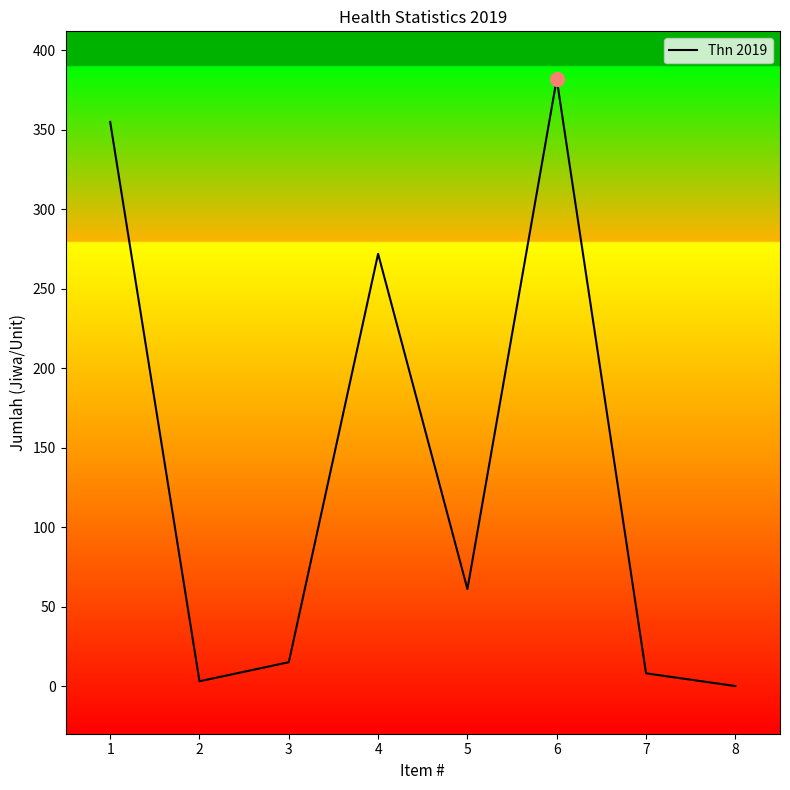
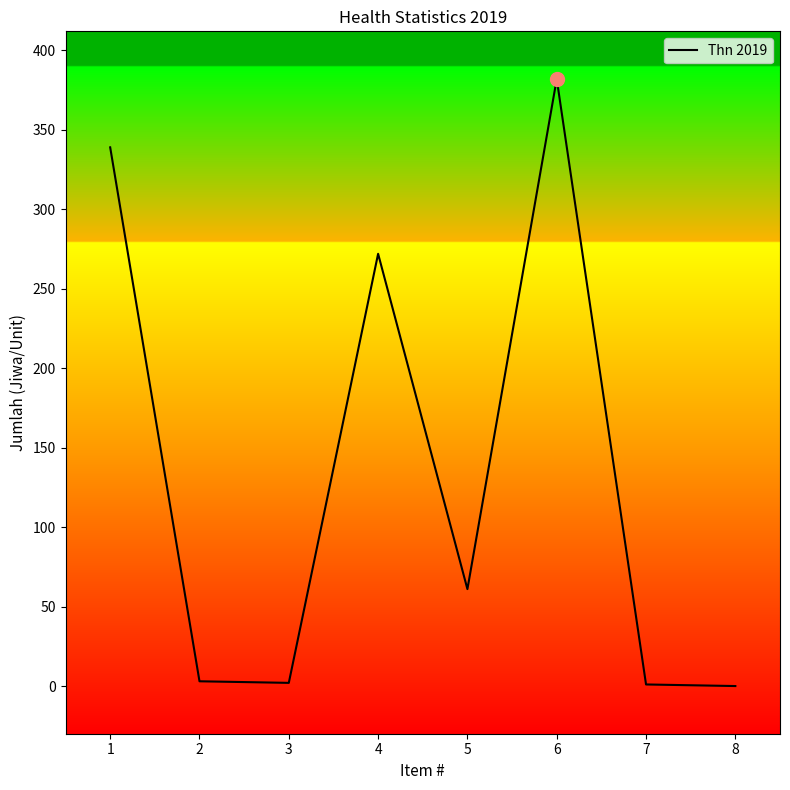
Thn 2019, 1: 355 -> 339
Thn 2019, 3: 15 -> 2
Thn 2019, 7: 8 -> 1
